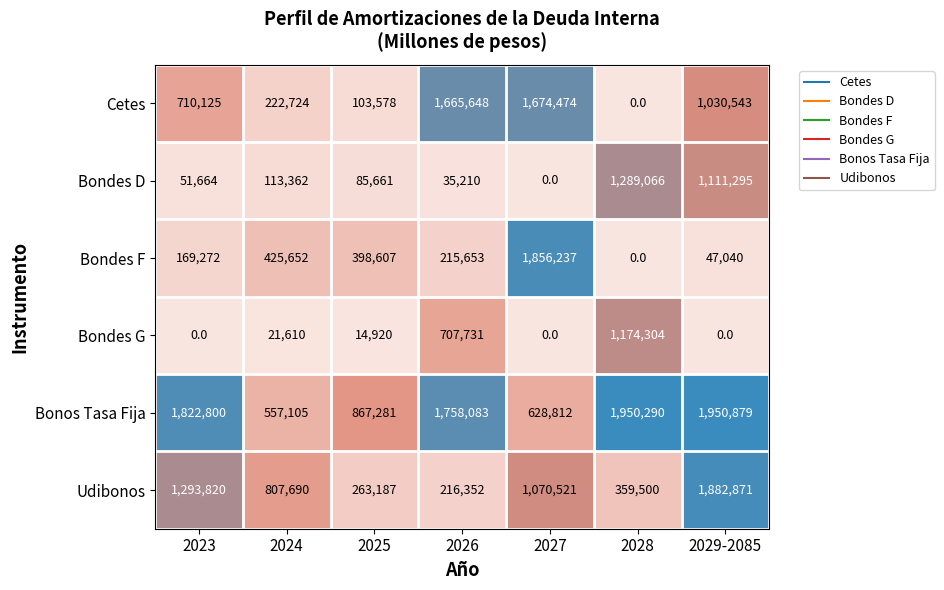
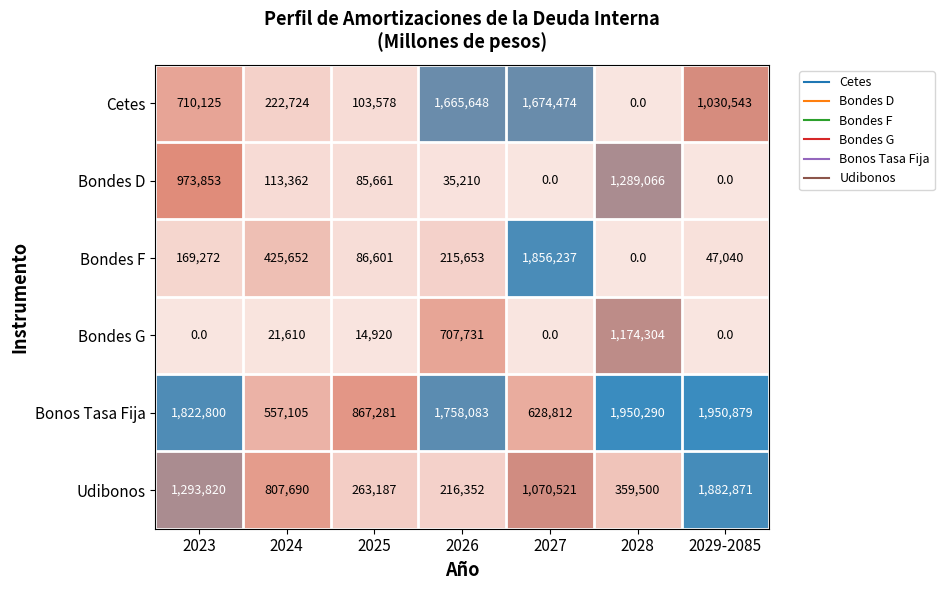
Bondes D, 2023: 51,664 -> 973,853
Bondes D, 2029-2085: 1,111,295 -> 0.0
Bondes F, 2025: 398,607 -> 86,601
